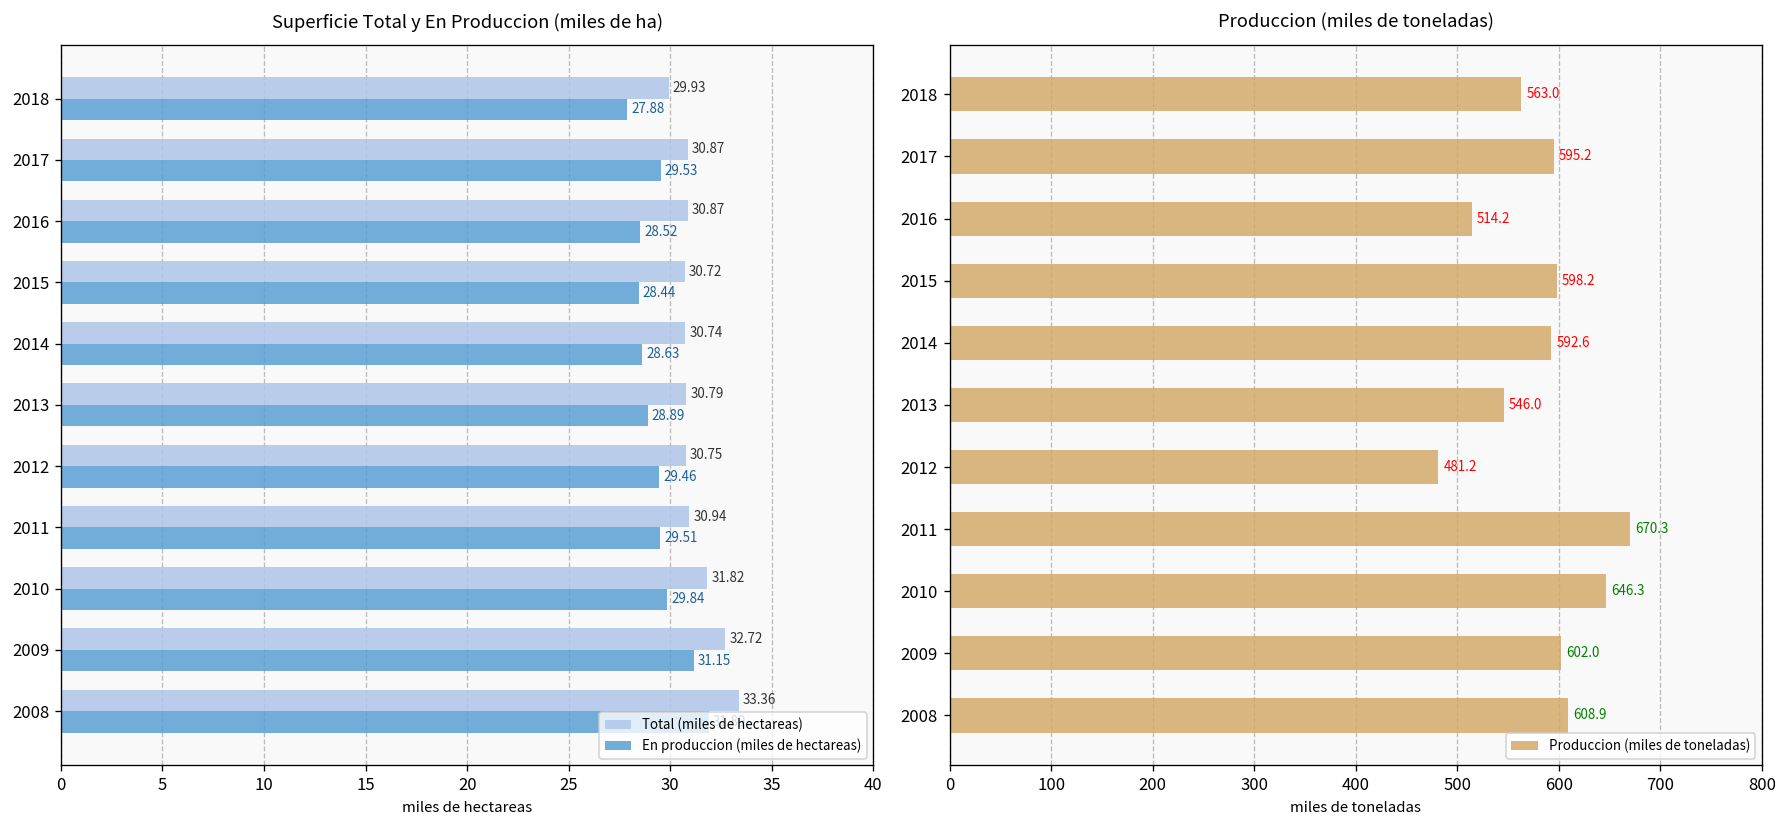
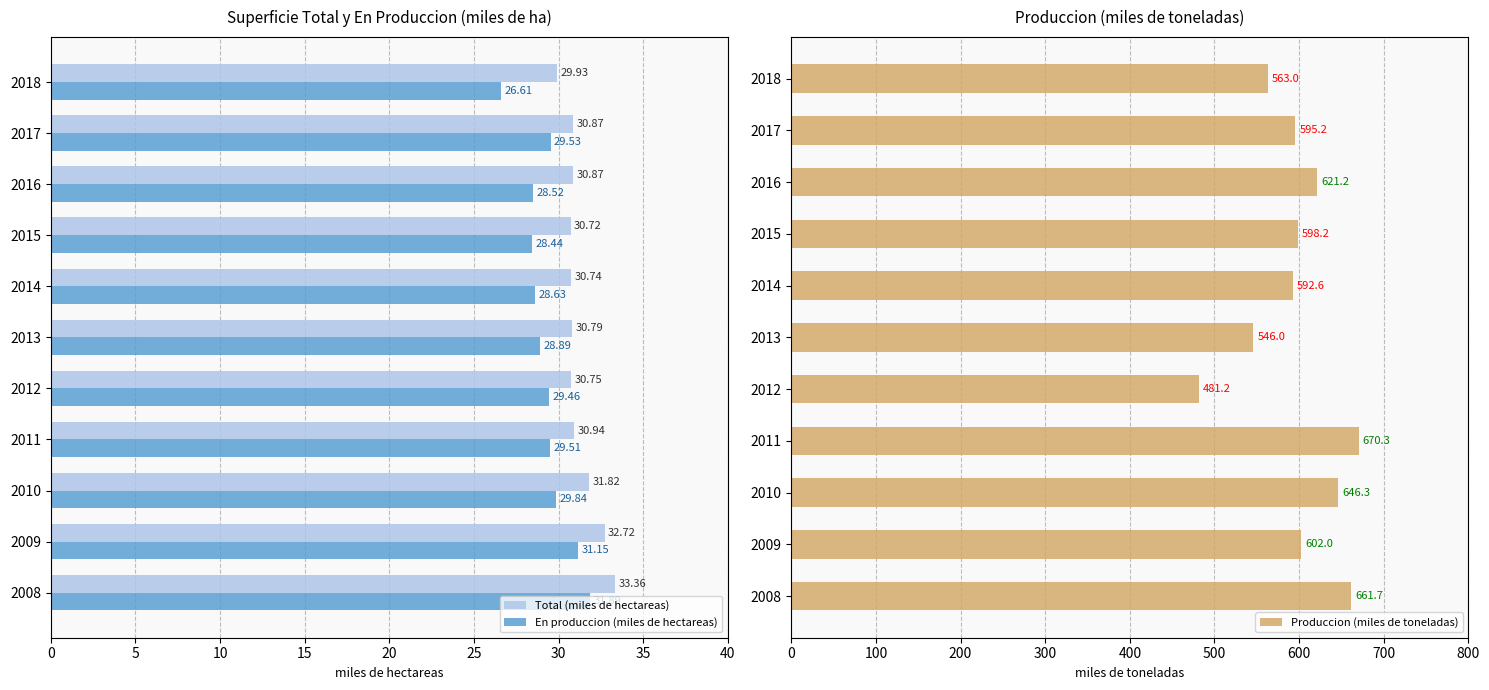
Superficie Total y En Produccion (miles de ha), En produccion (miles de hectareas), 2018: 27.88 -> 26.61
Produccion (miles de toneladas), 2016: 514.2 -> 621.2
Produccion (miles de toneladas), 2008: 608.9 -> 661.7
